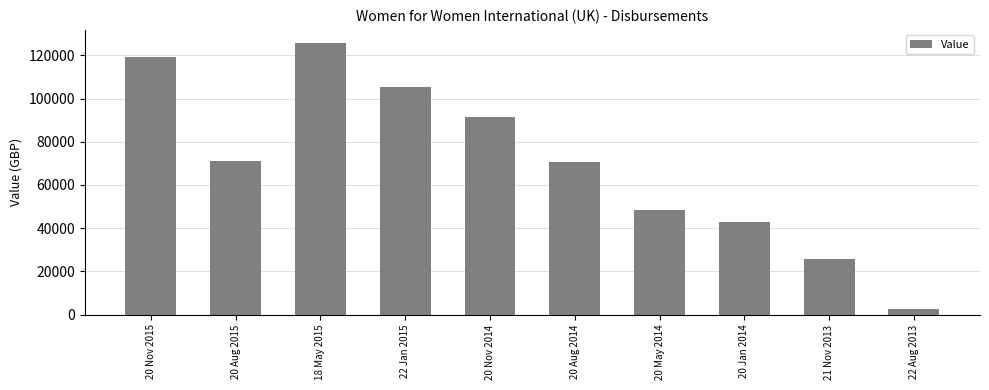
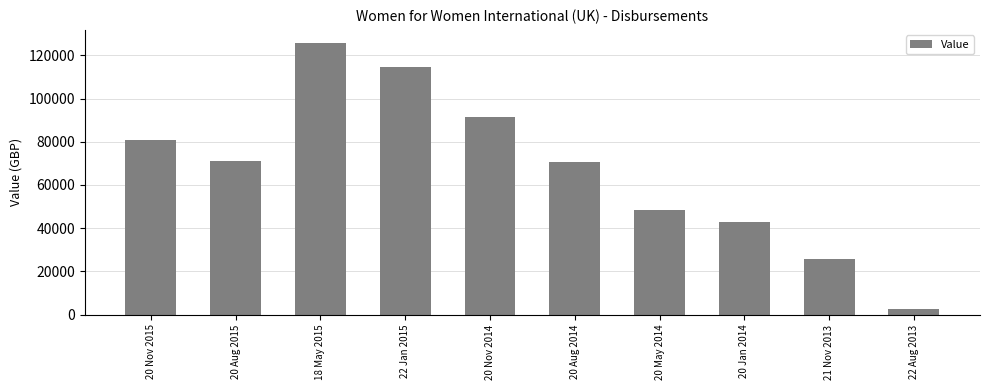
20 Nov 2015: 119000 -> 81000
22 Jan 2015: 105000 -> 115000
